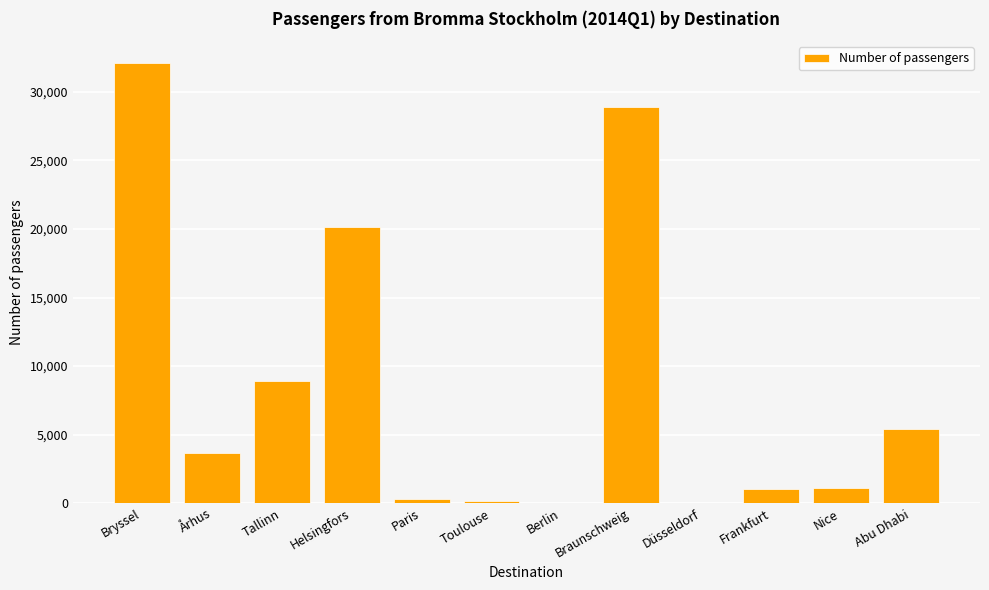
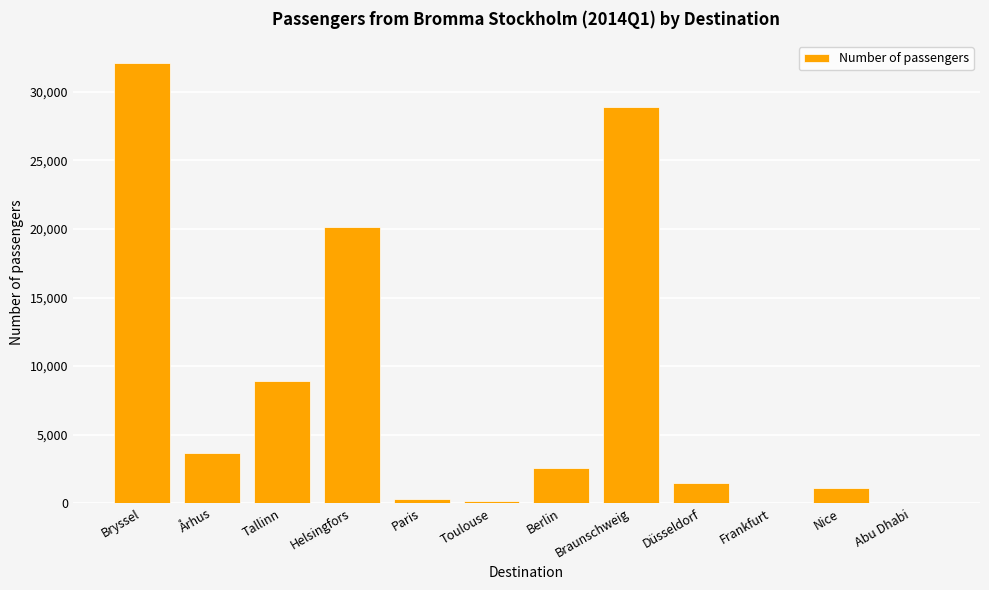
Berlin: 0 -> 2,600
Düsseldorf: 0 -> 1,500
Frankfurt: 1,100 -> 0
Abu Dhabi: 5,400 -> 0
